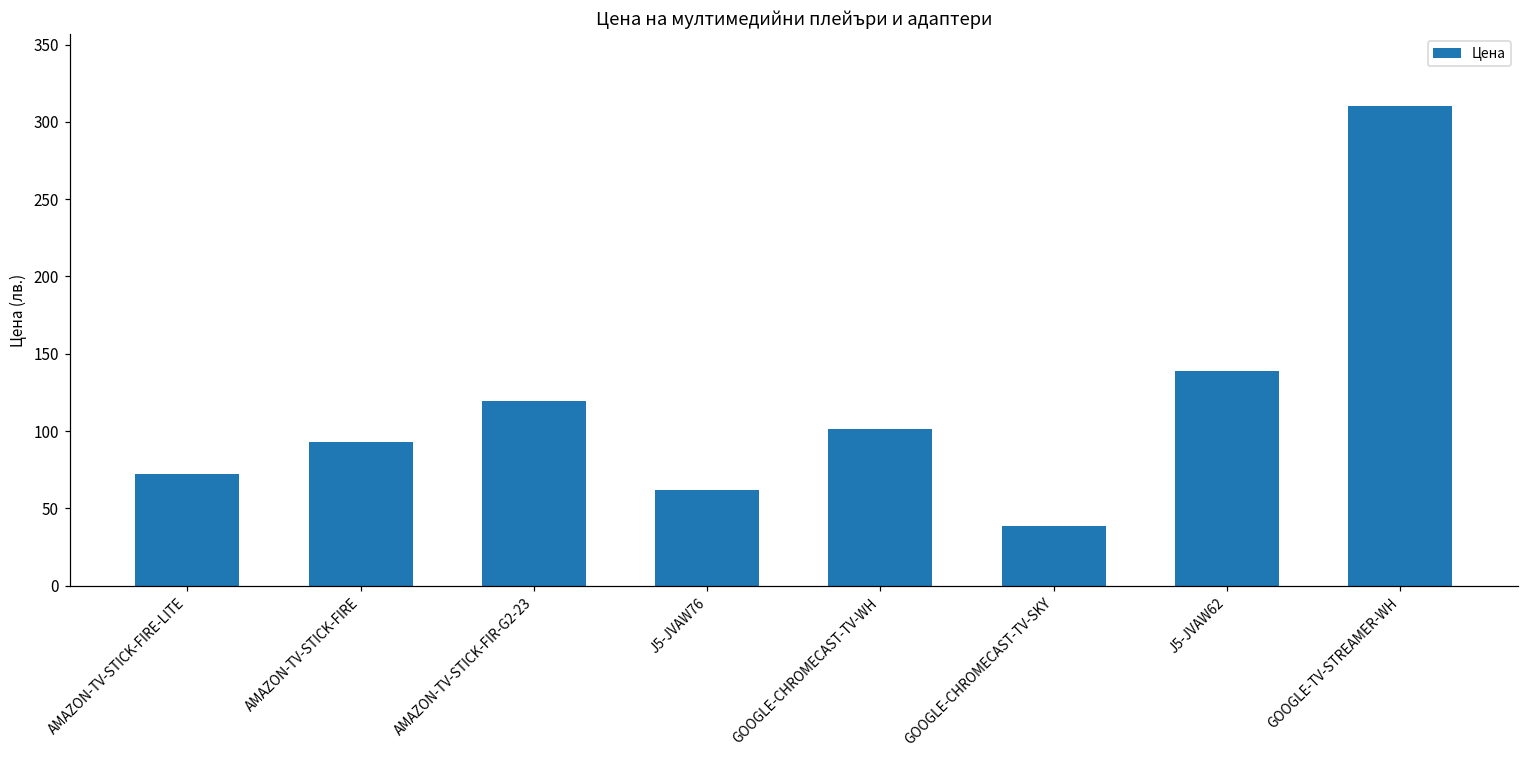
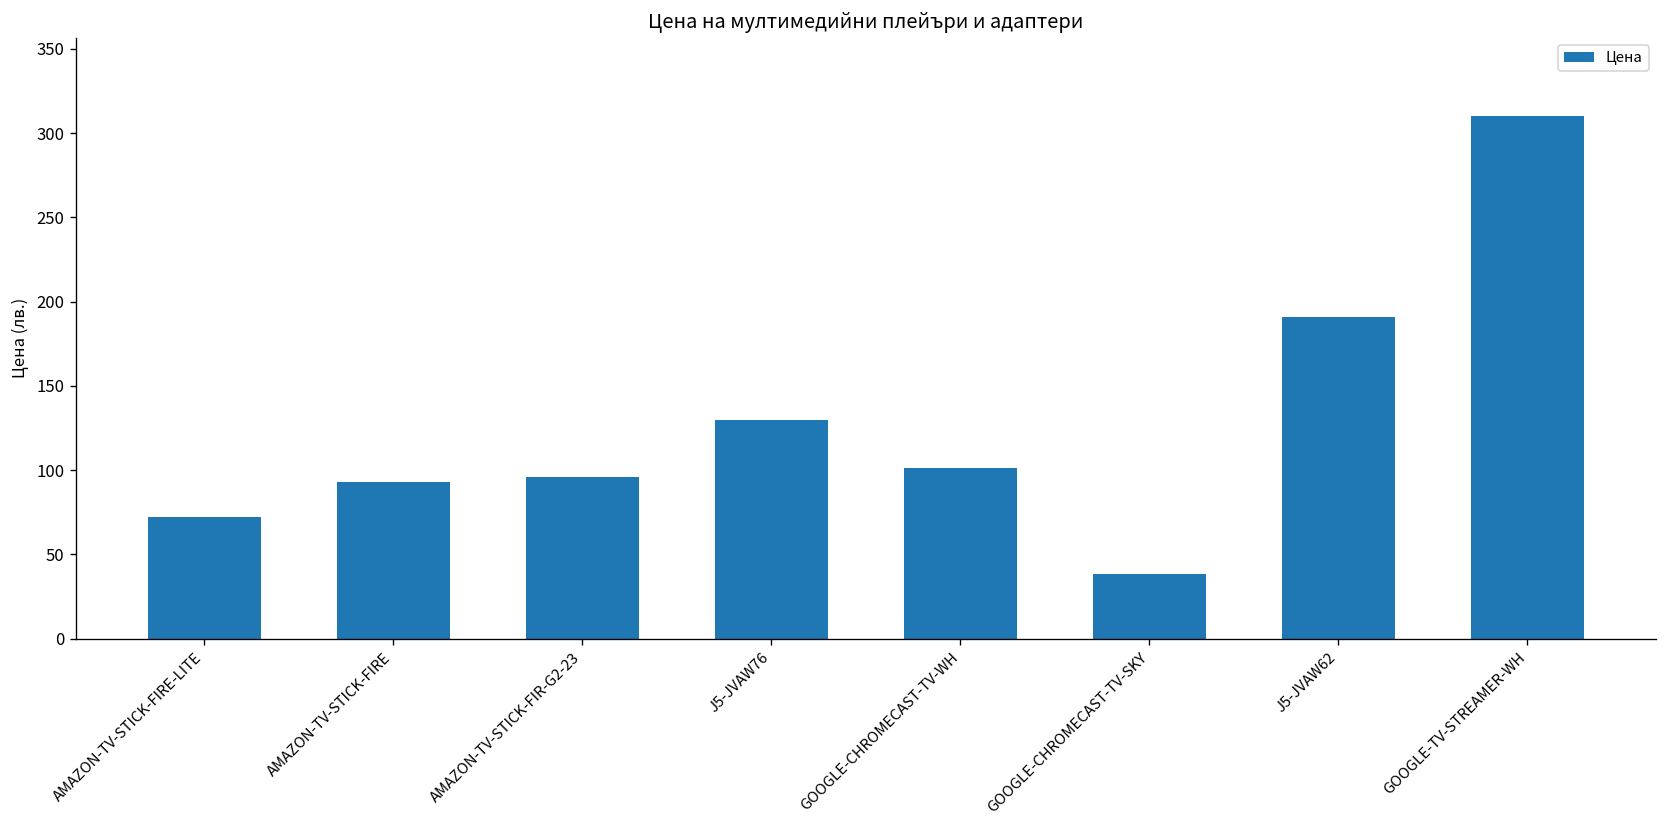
AMAZON-TV-STICK-FIR-G2-23: 119 -> 96
J5-JVAW76: 62 -> 130
J5-JVAW62: 139 -> 191
